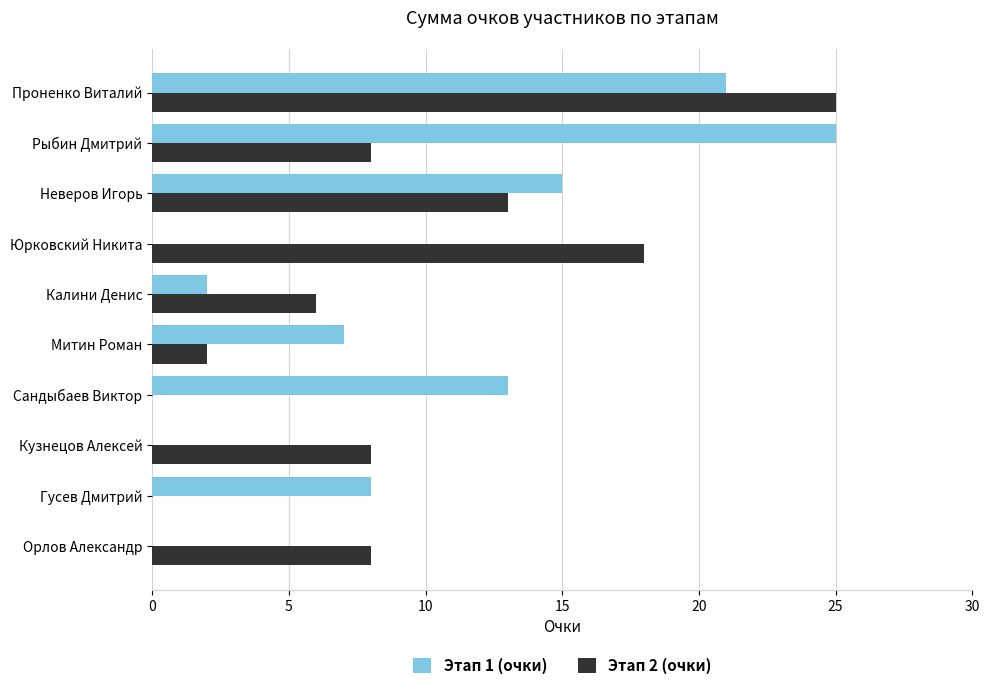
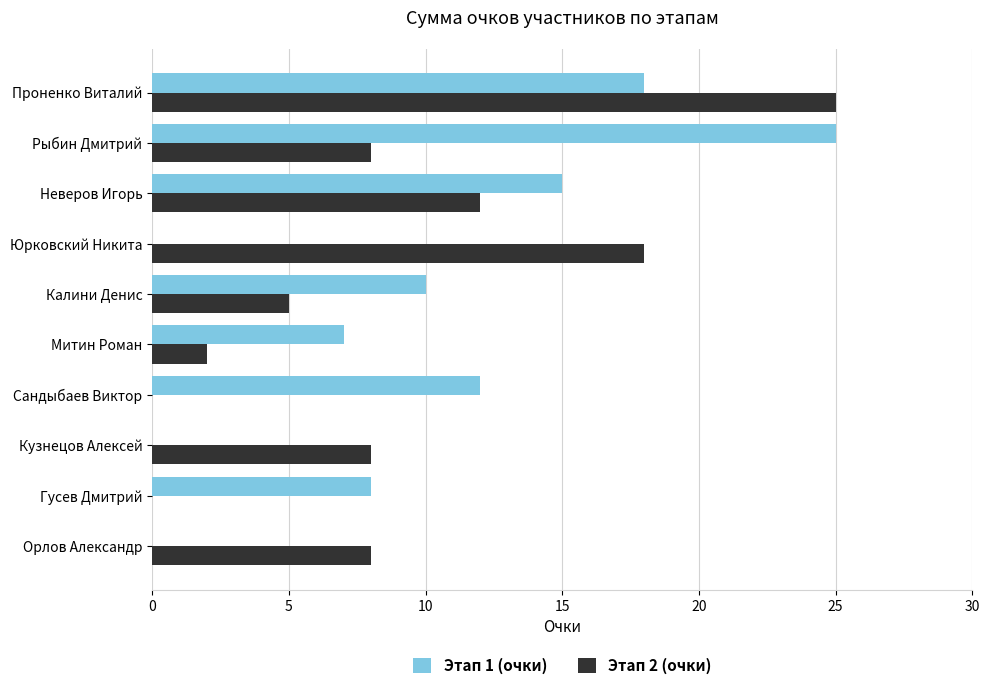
Этап 1 (очки), Проненко Виталий: 21 -> 18
Этап 2 (очки), Неверов Игорь: 13 -> 12
Этап 1 (очки), Калини Денис: 2 -> 10
Этап 2 (очки), Калини Денис: 6 -> 5
Этап 1 (очки), Сандыбаев Виктор: 13 -> 12
